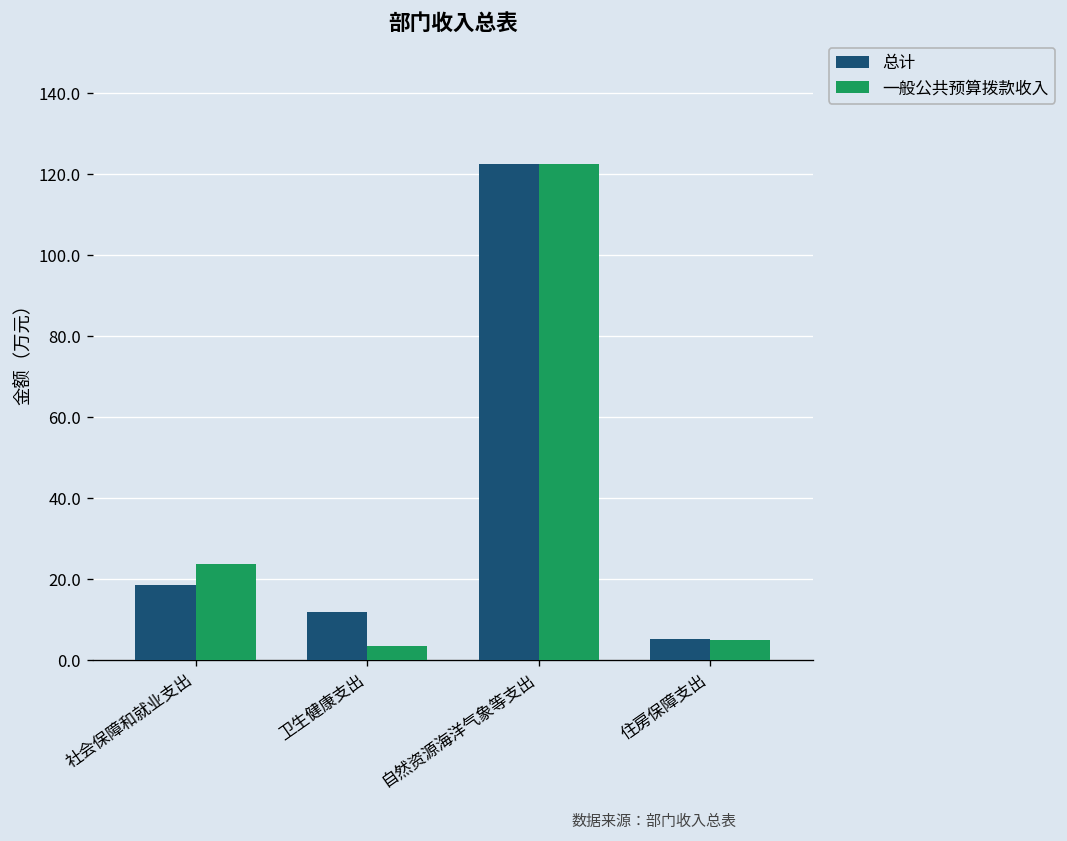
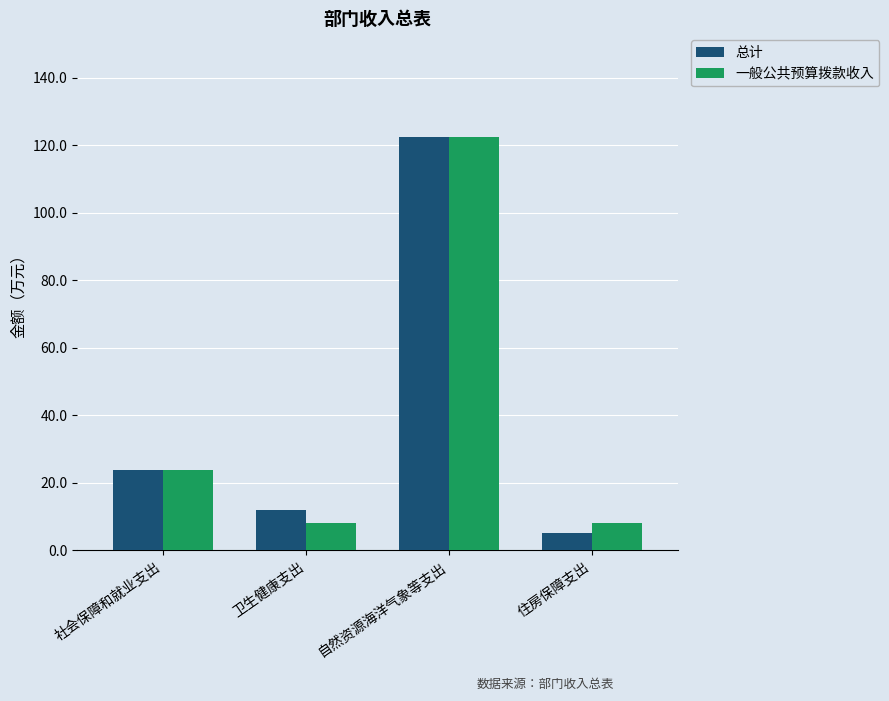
总计, 社会保障和就业支出: 19 -> 24
一般公共预算拨款收入, 卫生健康支出: 4 -> 8
一般公共预算拨款收入, 住房保障支出: 5 -> 8
